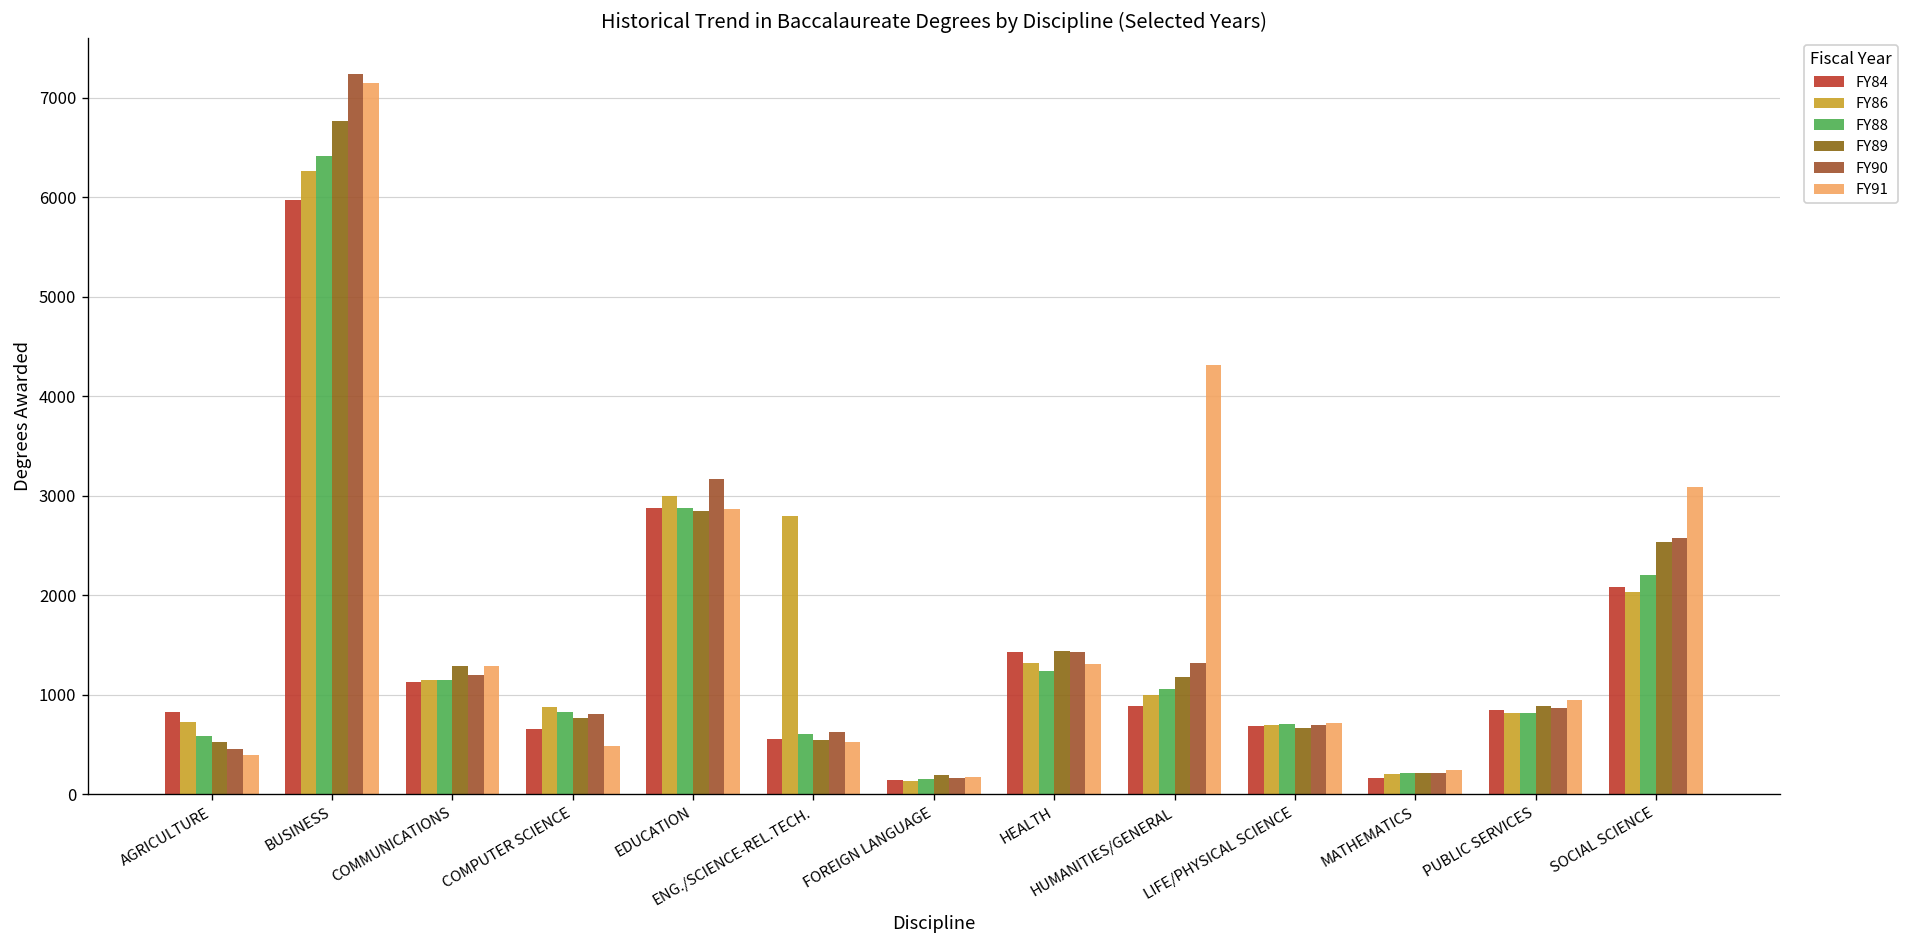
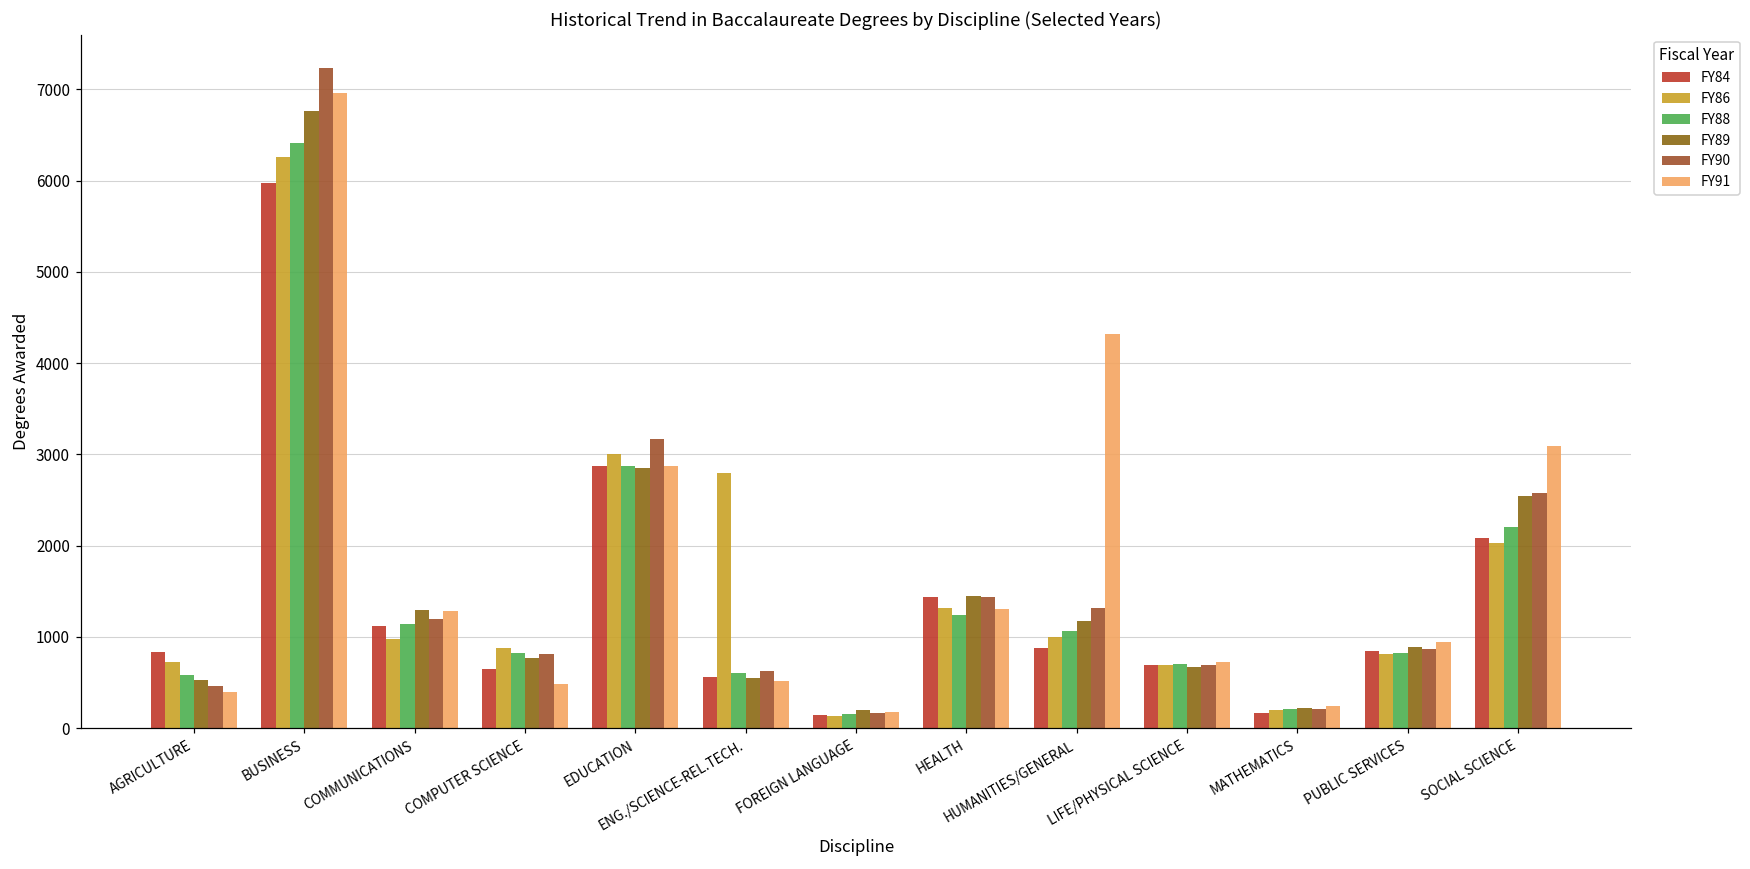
FY91, BUSINESS: 7200 -> 7000
FY86, COMMUNICATIONS: 1100 -> 1000
